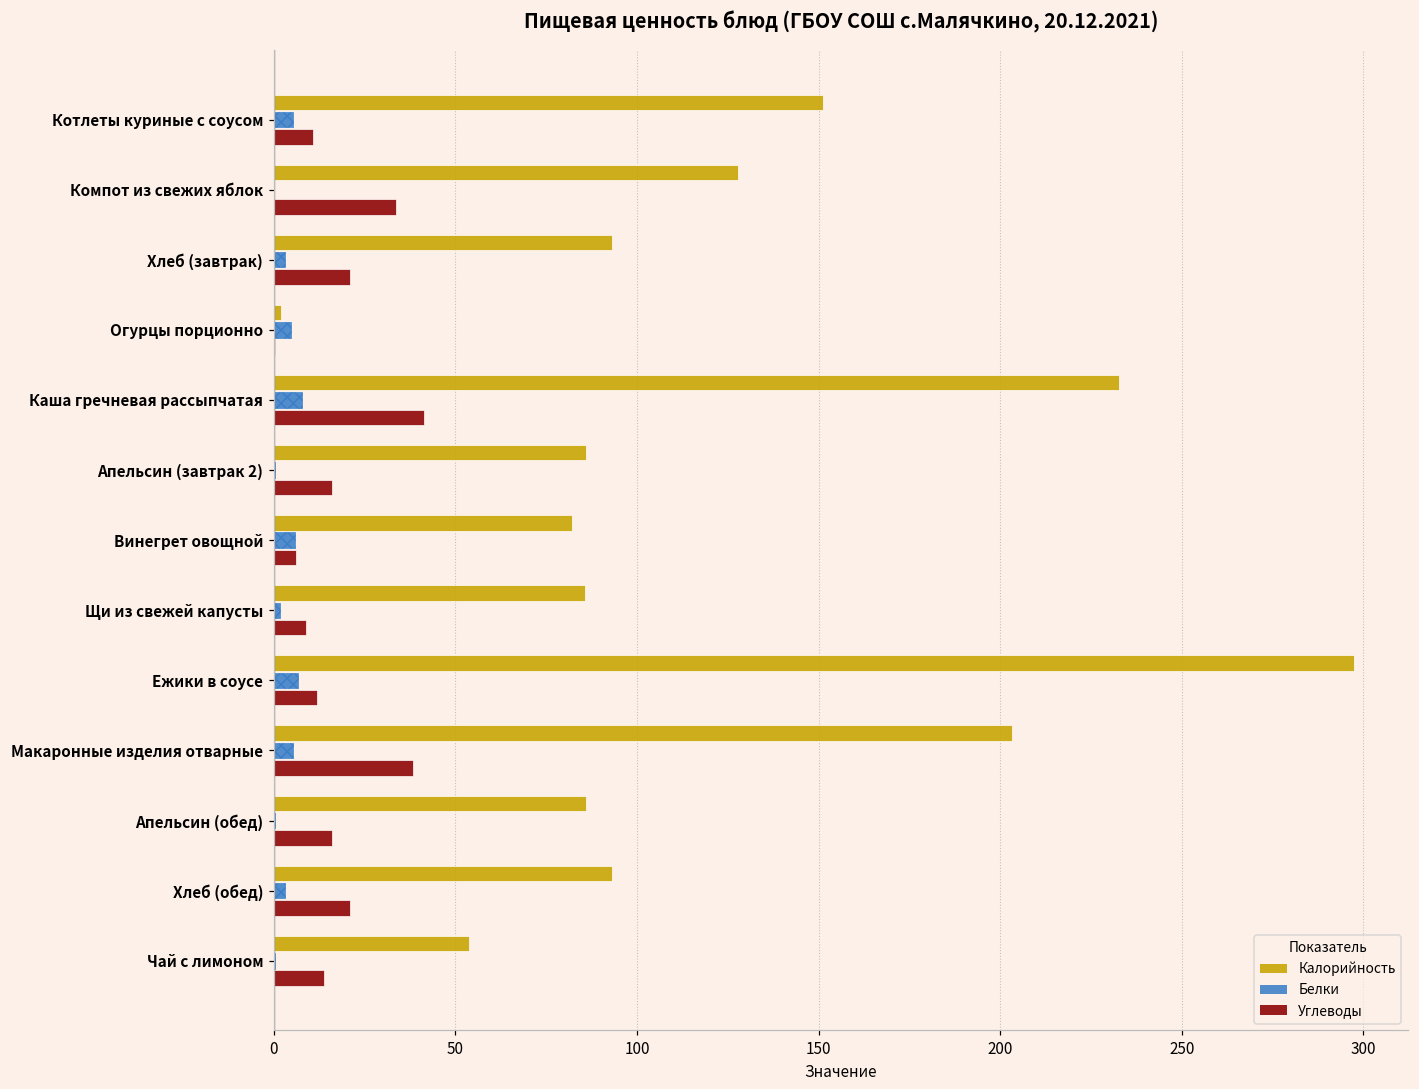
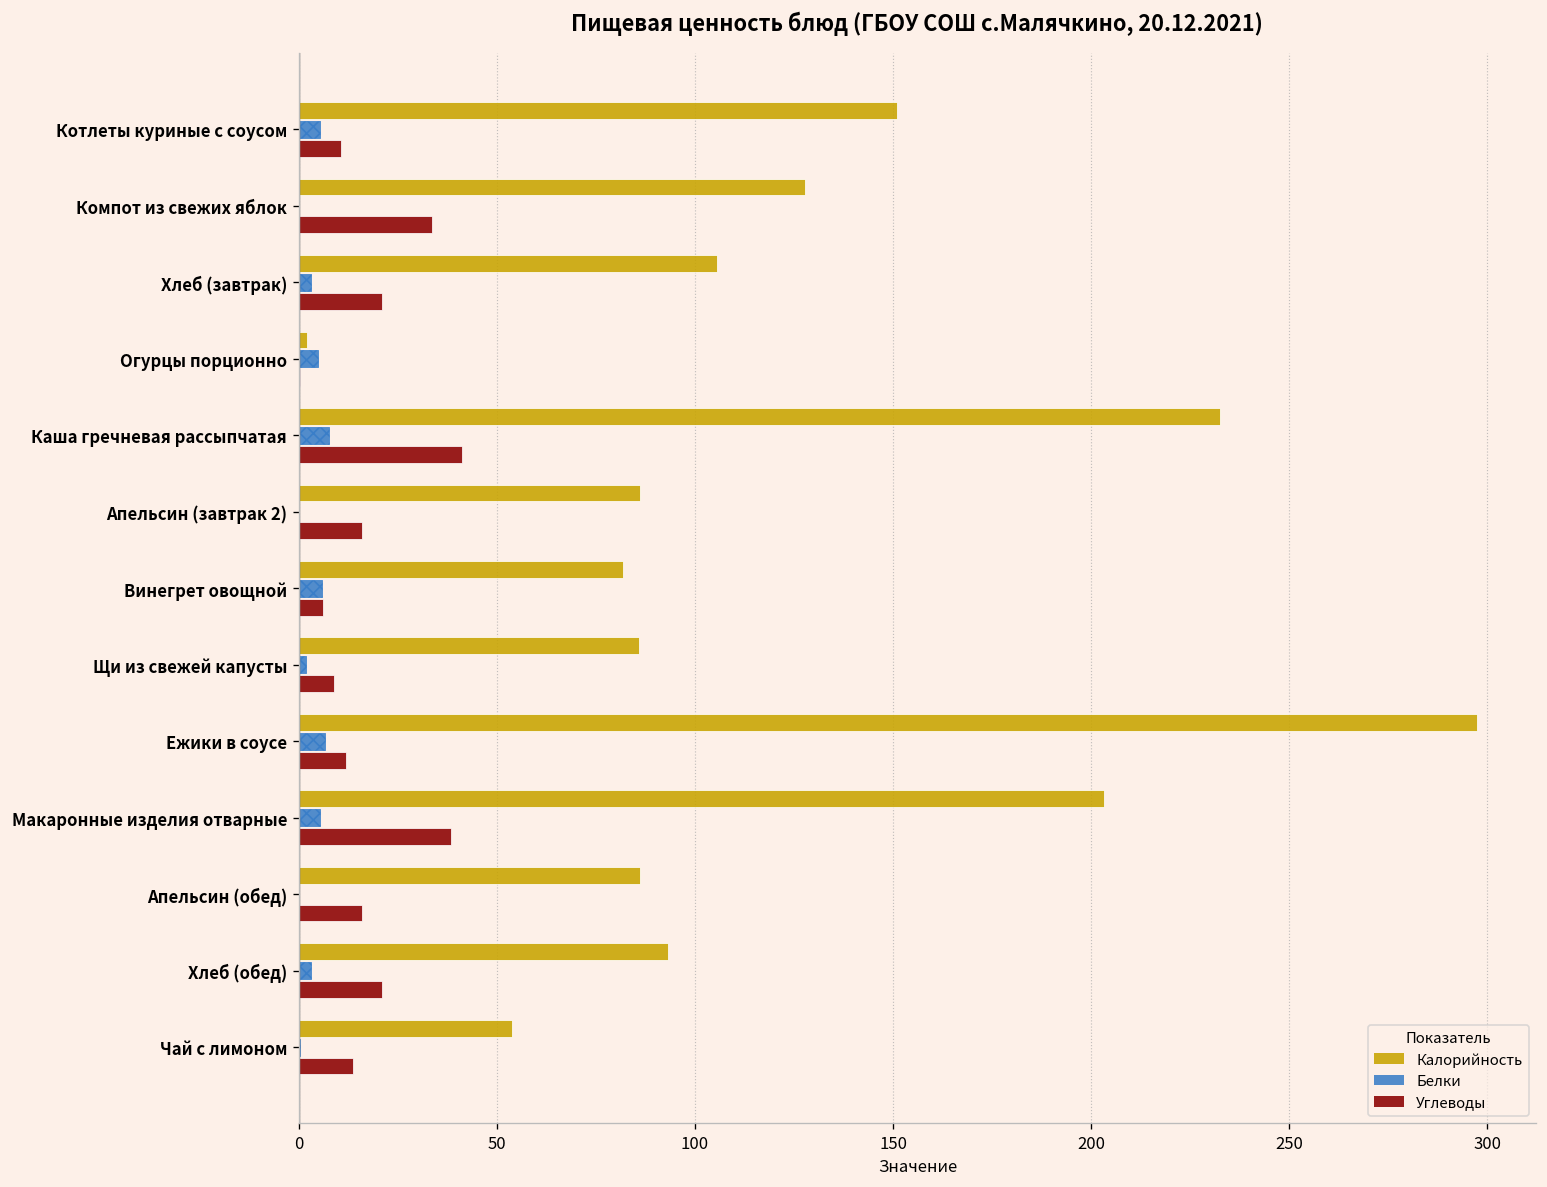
Калорийность, Хлеб (завтрак): 93 -> 106
